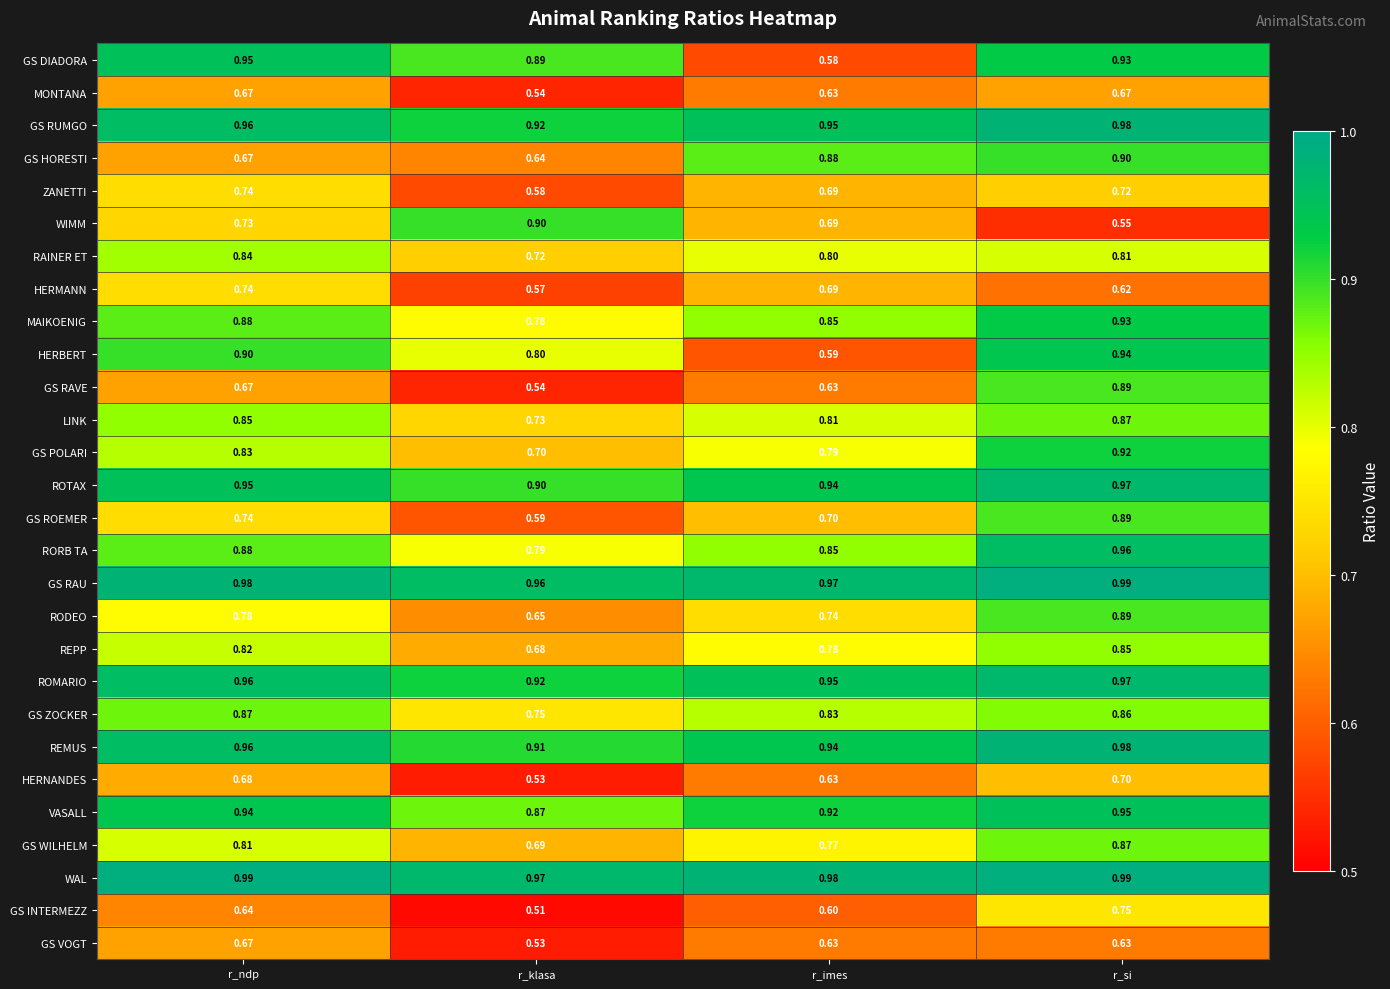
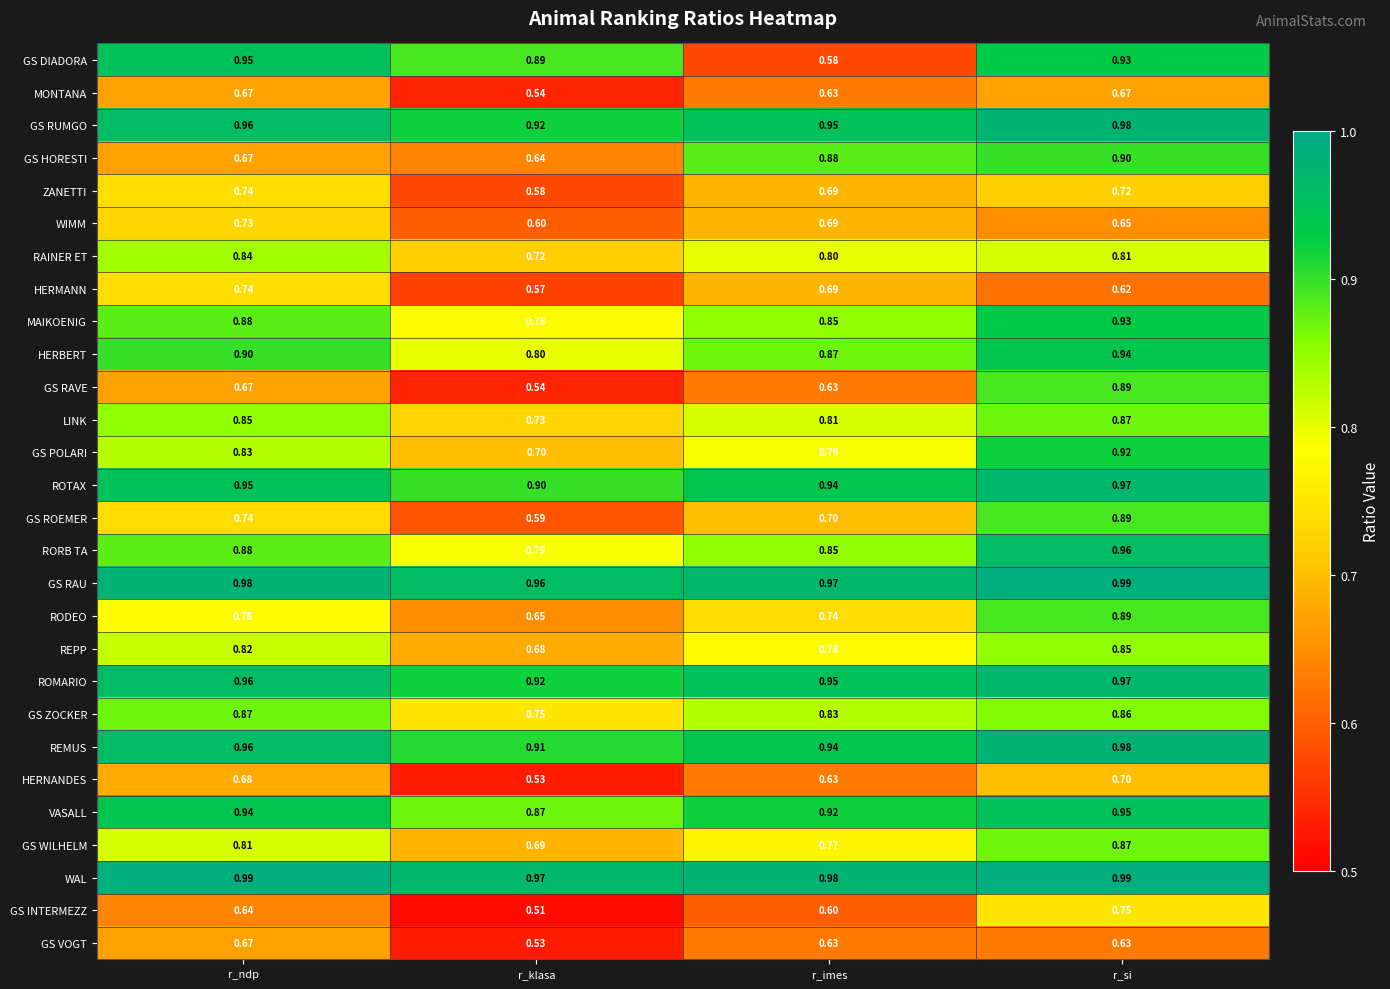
WIMM, r_klasa: 0.90 -> 0.60
WIMM, r_si: 0.55 -> 0.65
HERBERT, r_imes: 0.59 -> 0.87
